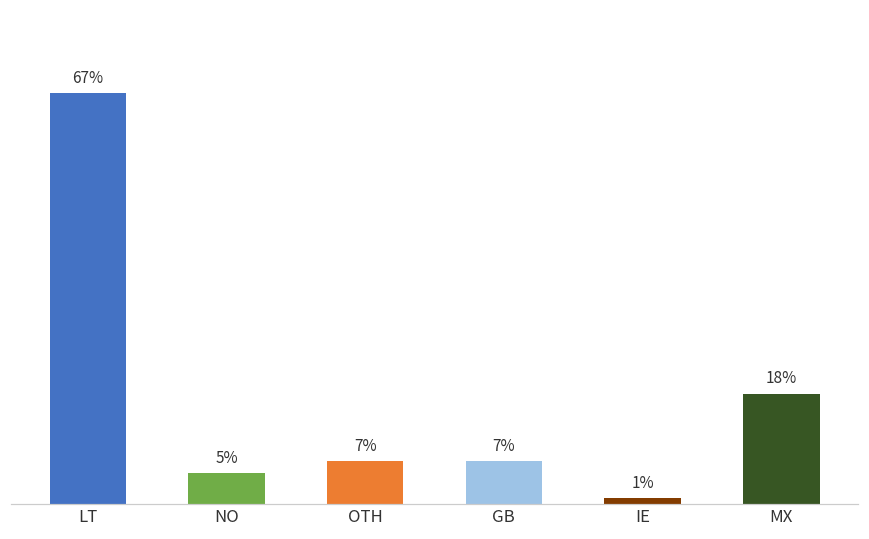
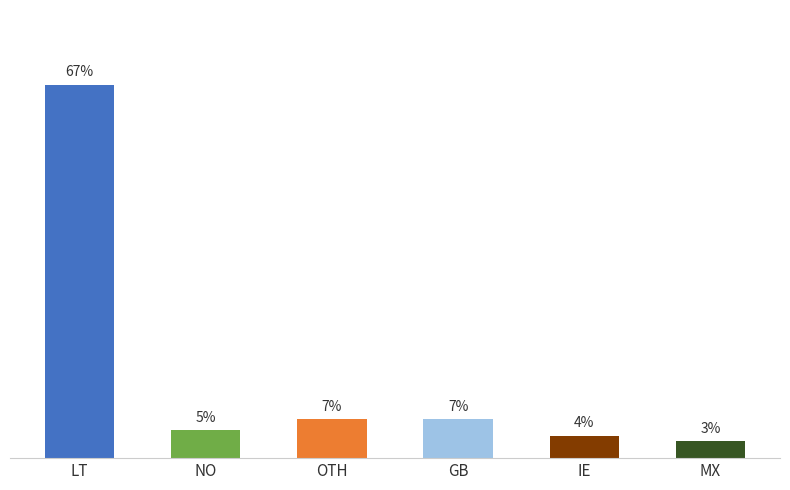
IE: 1% -> 4%
MX: 18% -> 3%
